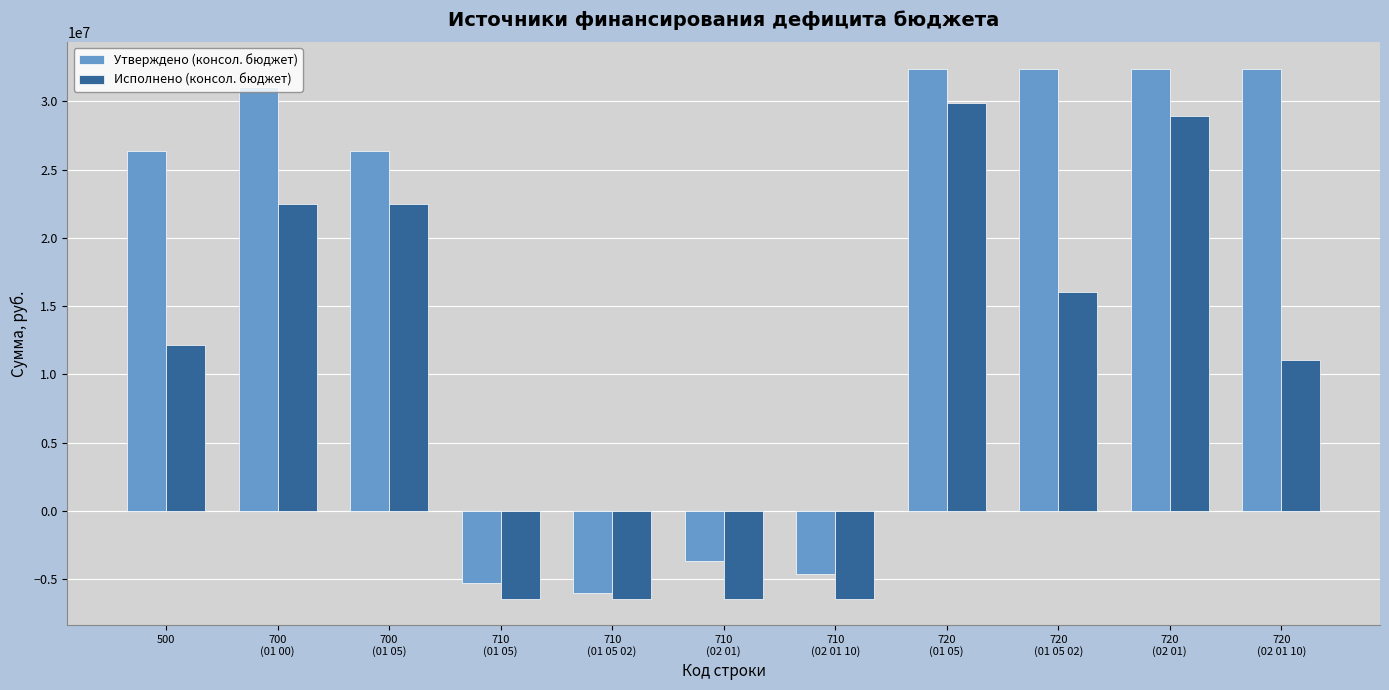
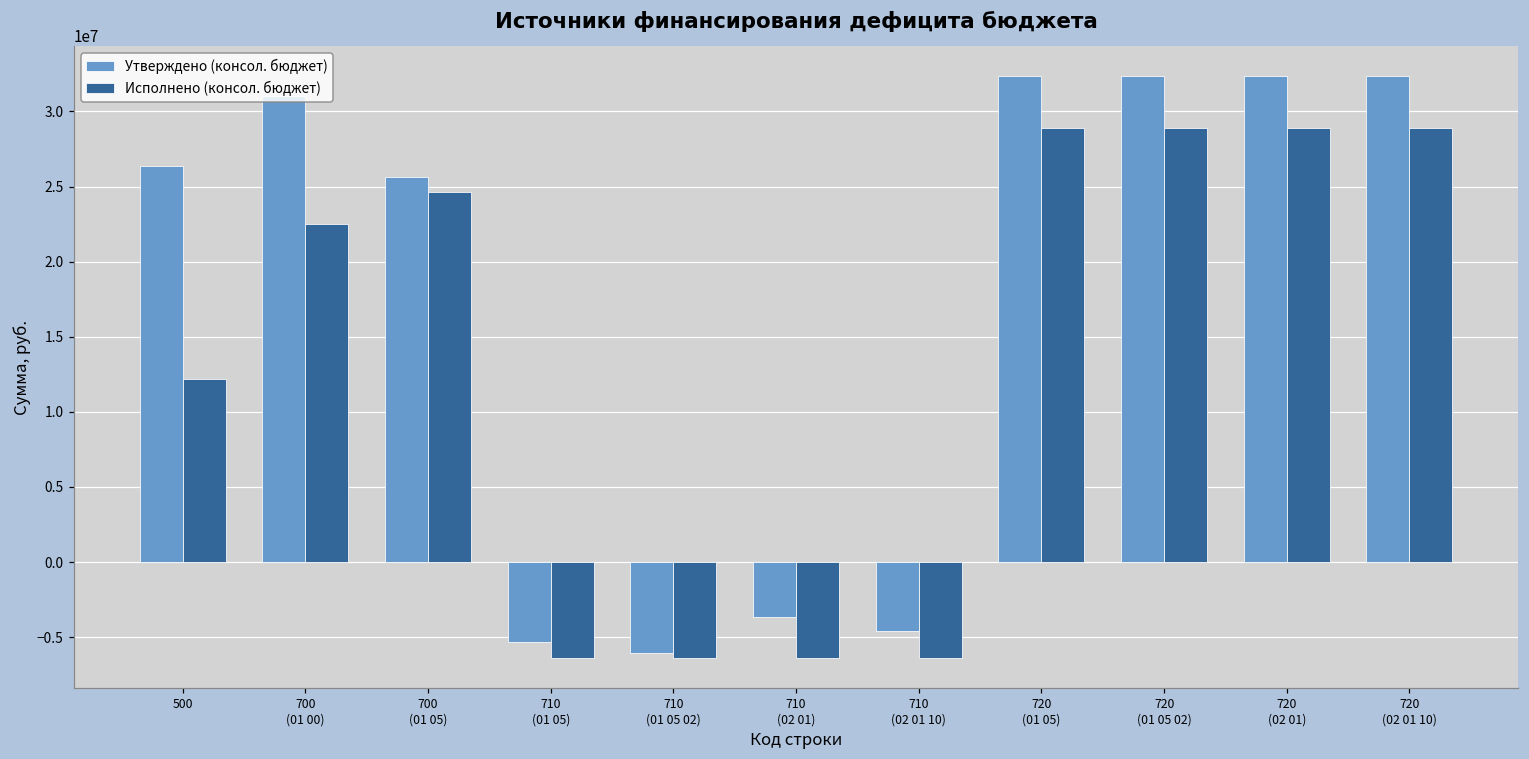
Утверждено (консол. бюджет), 700 (01 05): 26300000 -> 25600000
Исполнено (консол. бюджет), 700 (01 05): 22500000 -> 24700000
Исполнено (консол. бюджет), 720 (01 05): 29900000 -> 28900000
Исполнено (консол. бюджет), 720 (01 05 02): 16000000 -> 28900000
Исполнено (консол. бюджет), 720 (02 01 10): 11100000 -> 28900000
